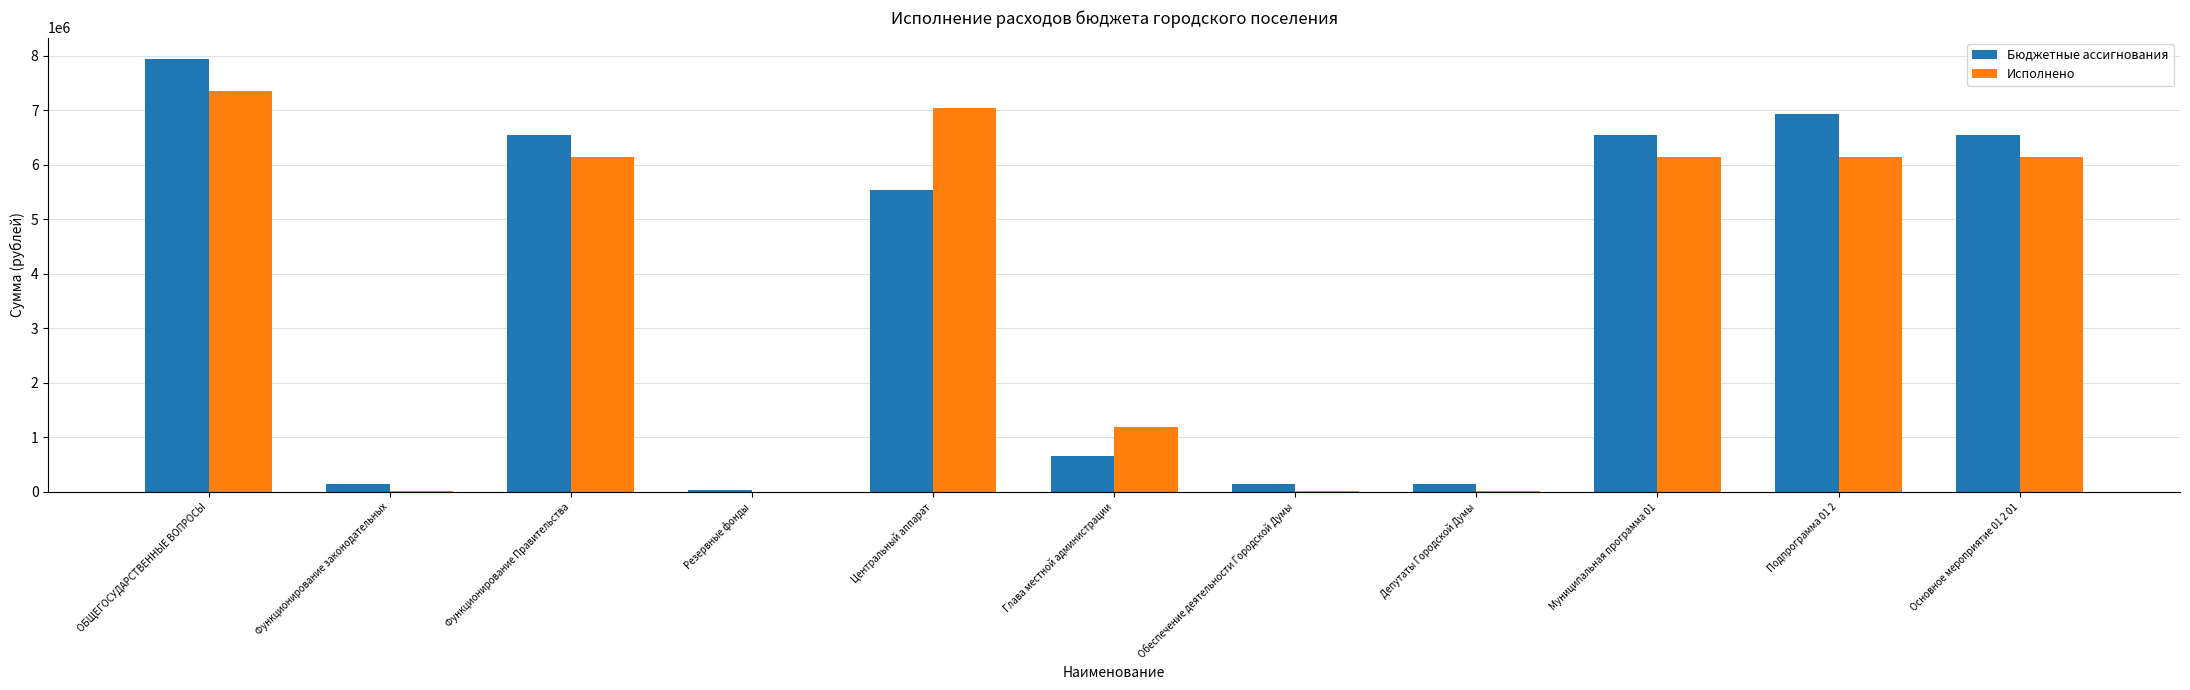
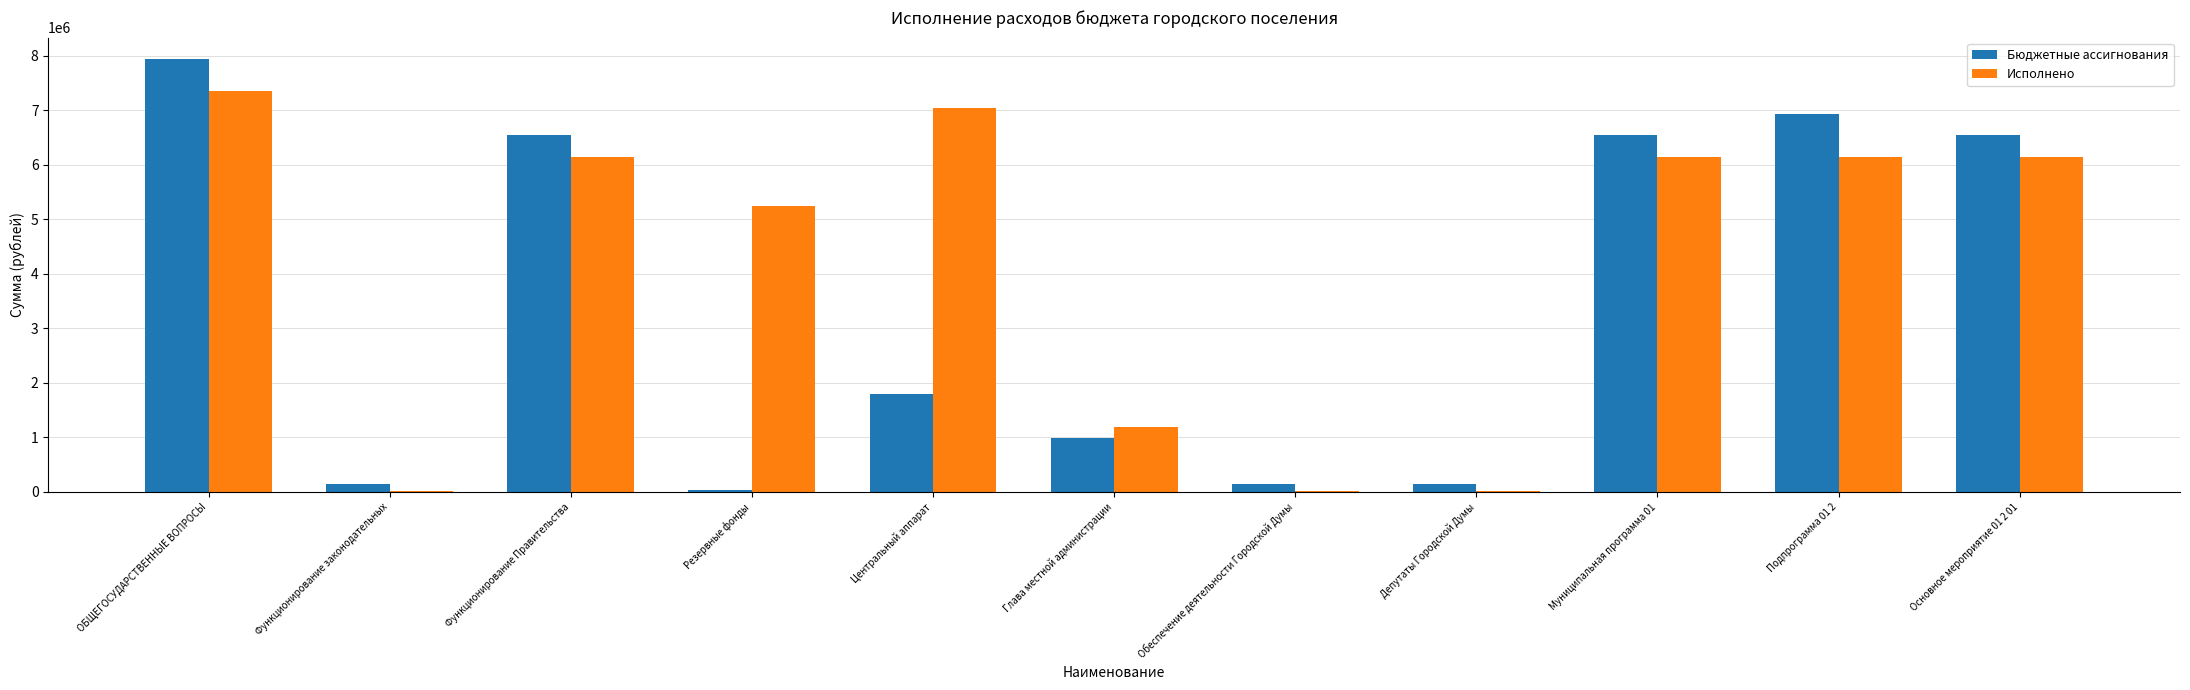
Исполнено, Резервные фонды: 0 -> 5300000
Бюджетные ассигнования, Центральный аппарат: 5500000 -> 1800000
Бюджетные ассигнования, Глава местной администрации: 700000 -> 1000000
